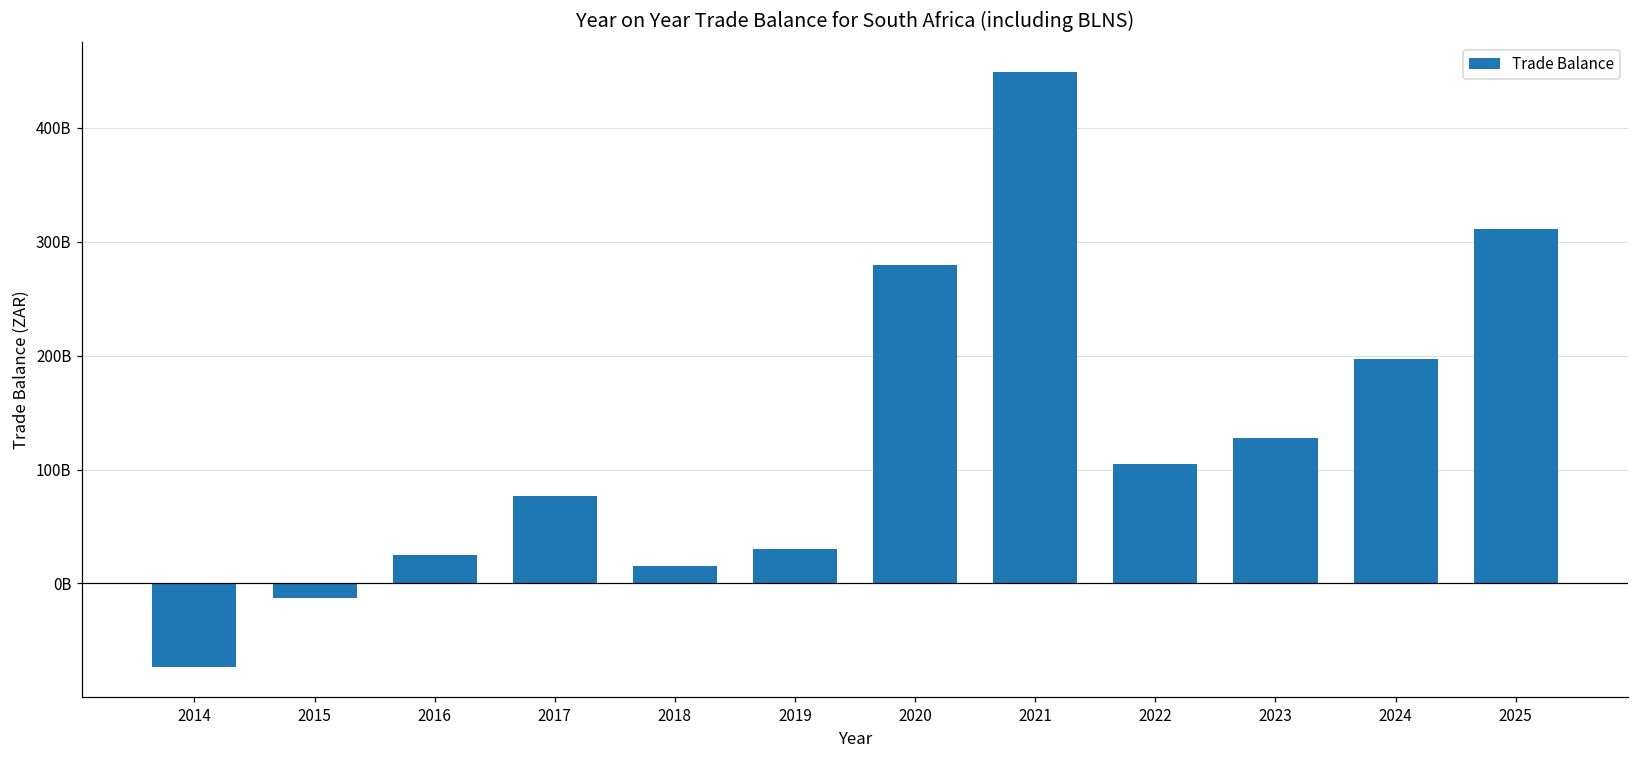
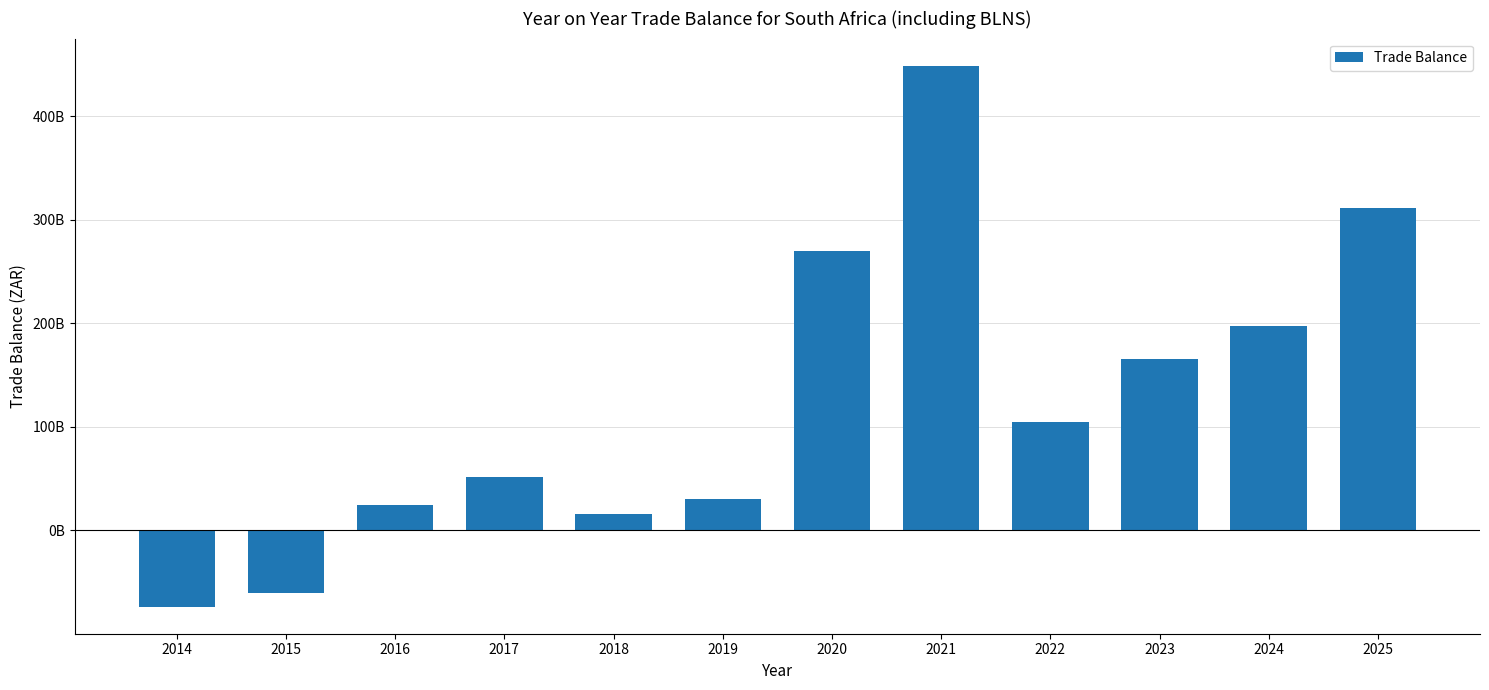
2015: -13000000000 -> -60000000000
2017: 77000000000 -> 52000000000
2020: 280000000000 -> 270000000000
2023: 128000000000 -> 166000000000
